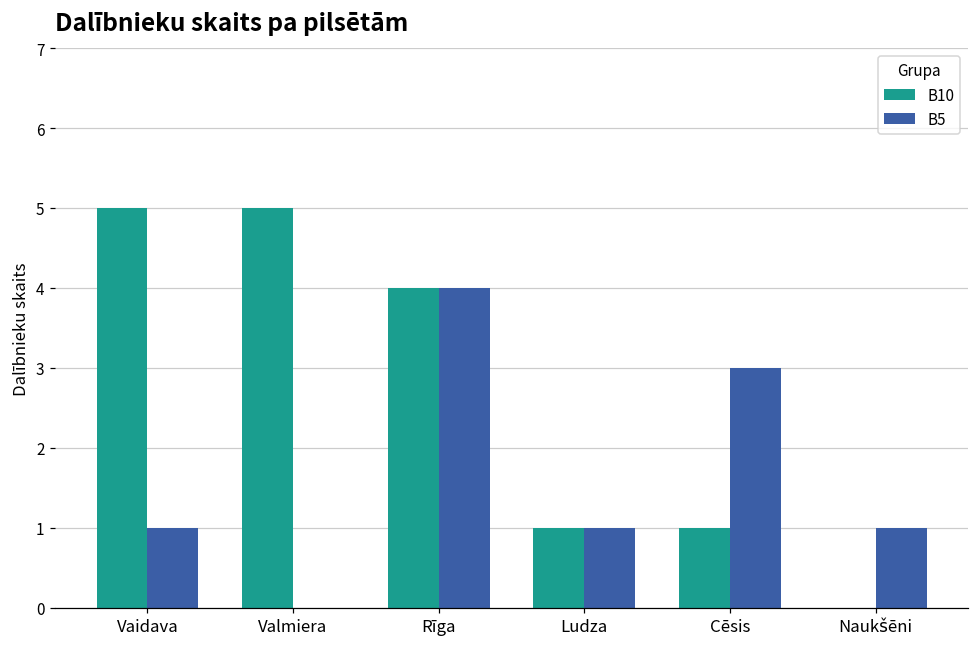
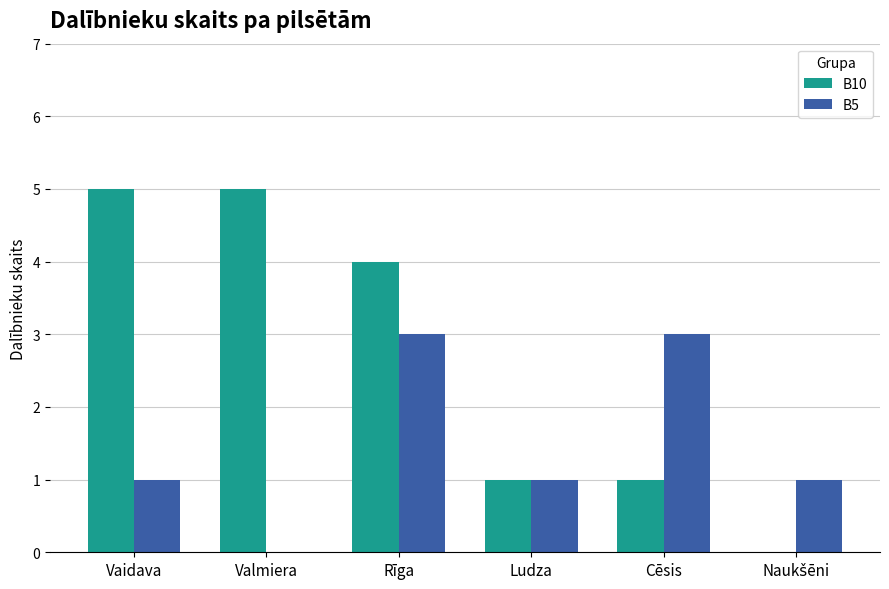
B5, Rīga: 4 -> 3
